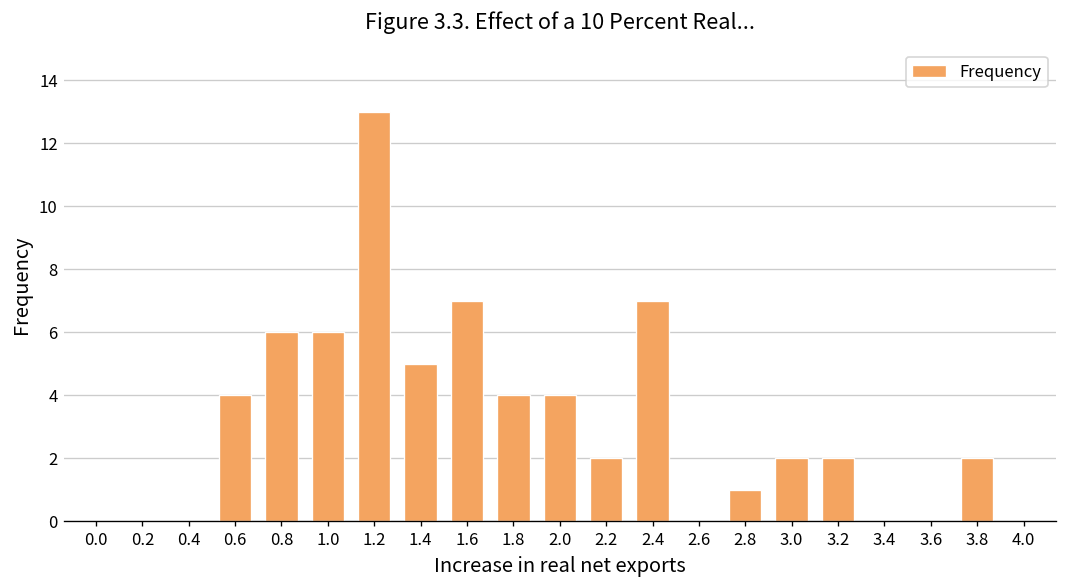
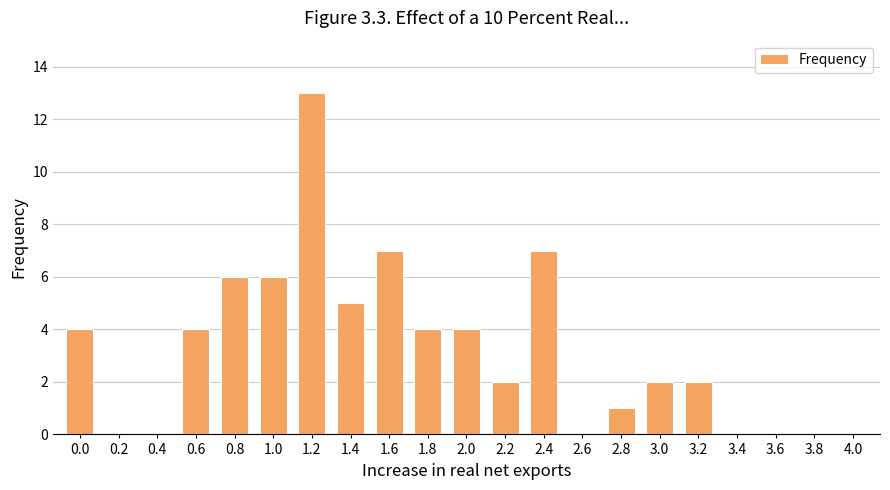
0.0: 0 -> 4
3.8: 2 -> 0
